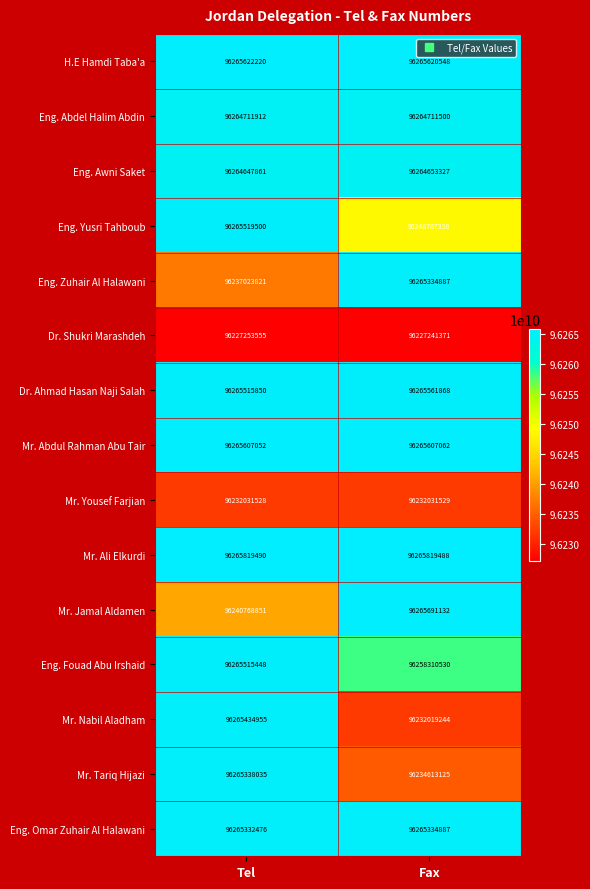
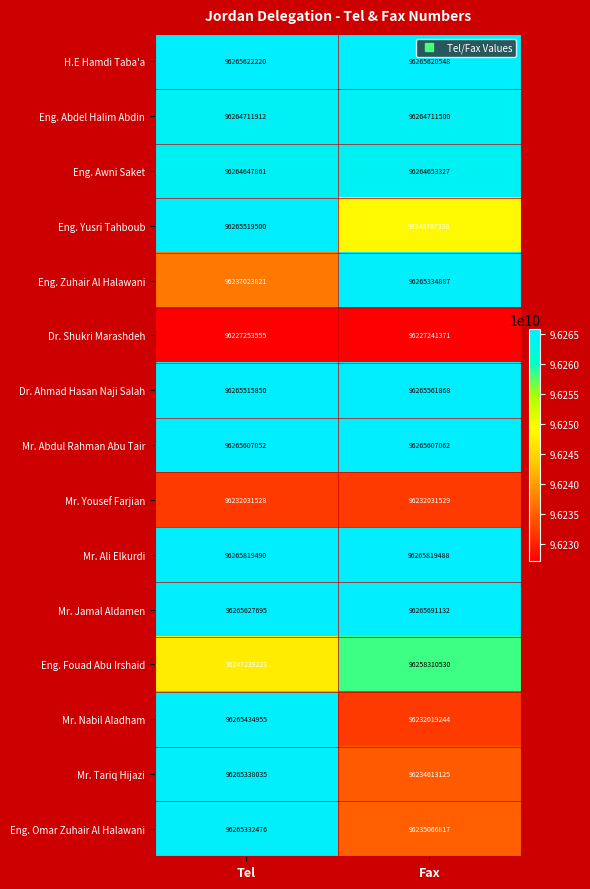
Mr. Jamal Aldamen, Tel: 96240768851 -> 96265627695
Eng. Fouad Abu Irshaid, Tel: 96265515448 -> 96247239223
Eng. Omar Zuhair Al Halawani, Fax: 96265334887 -> 96235066817
